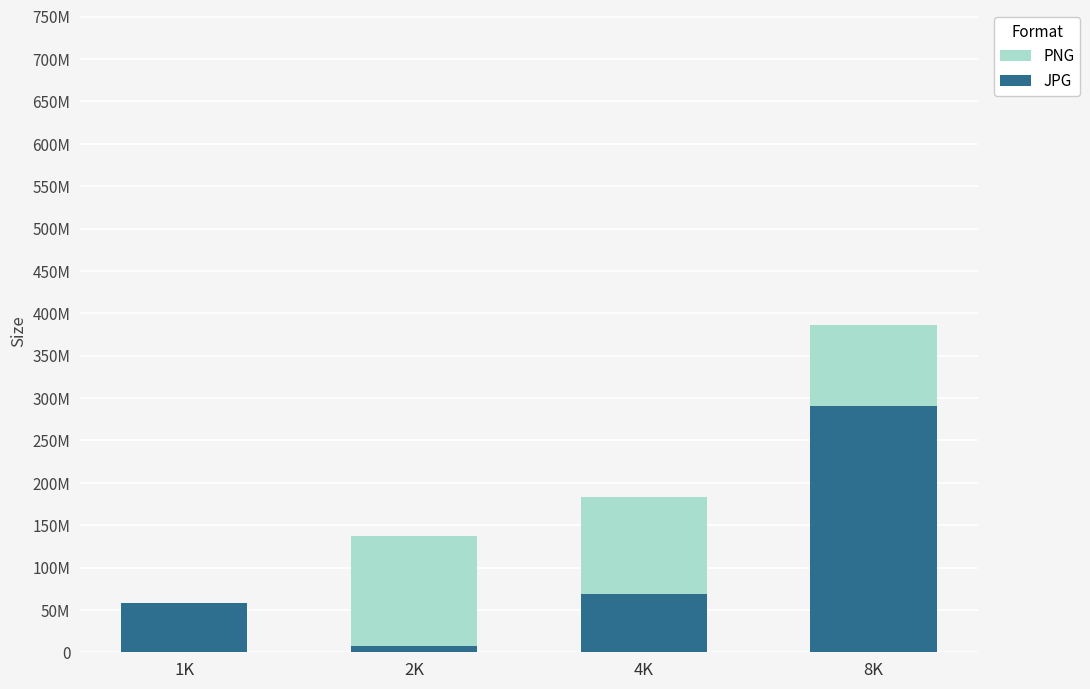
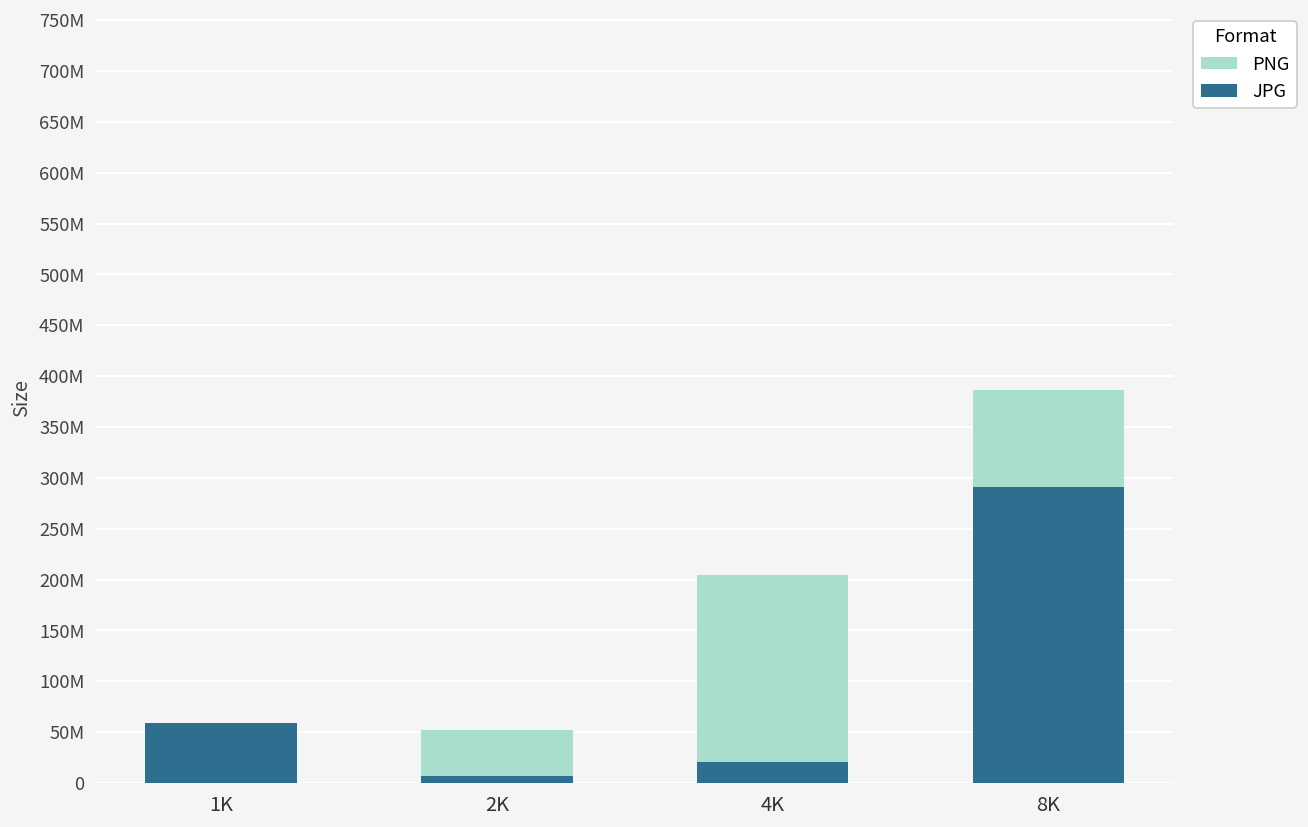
PNG, 2K: 140000000 -> 50000000
PNG, 4K: 180000000 -> 200000000
JPG, 4K: 70000000 -> 20000000
